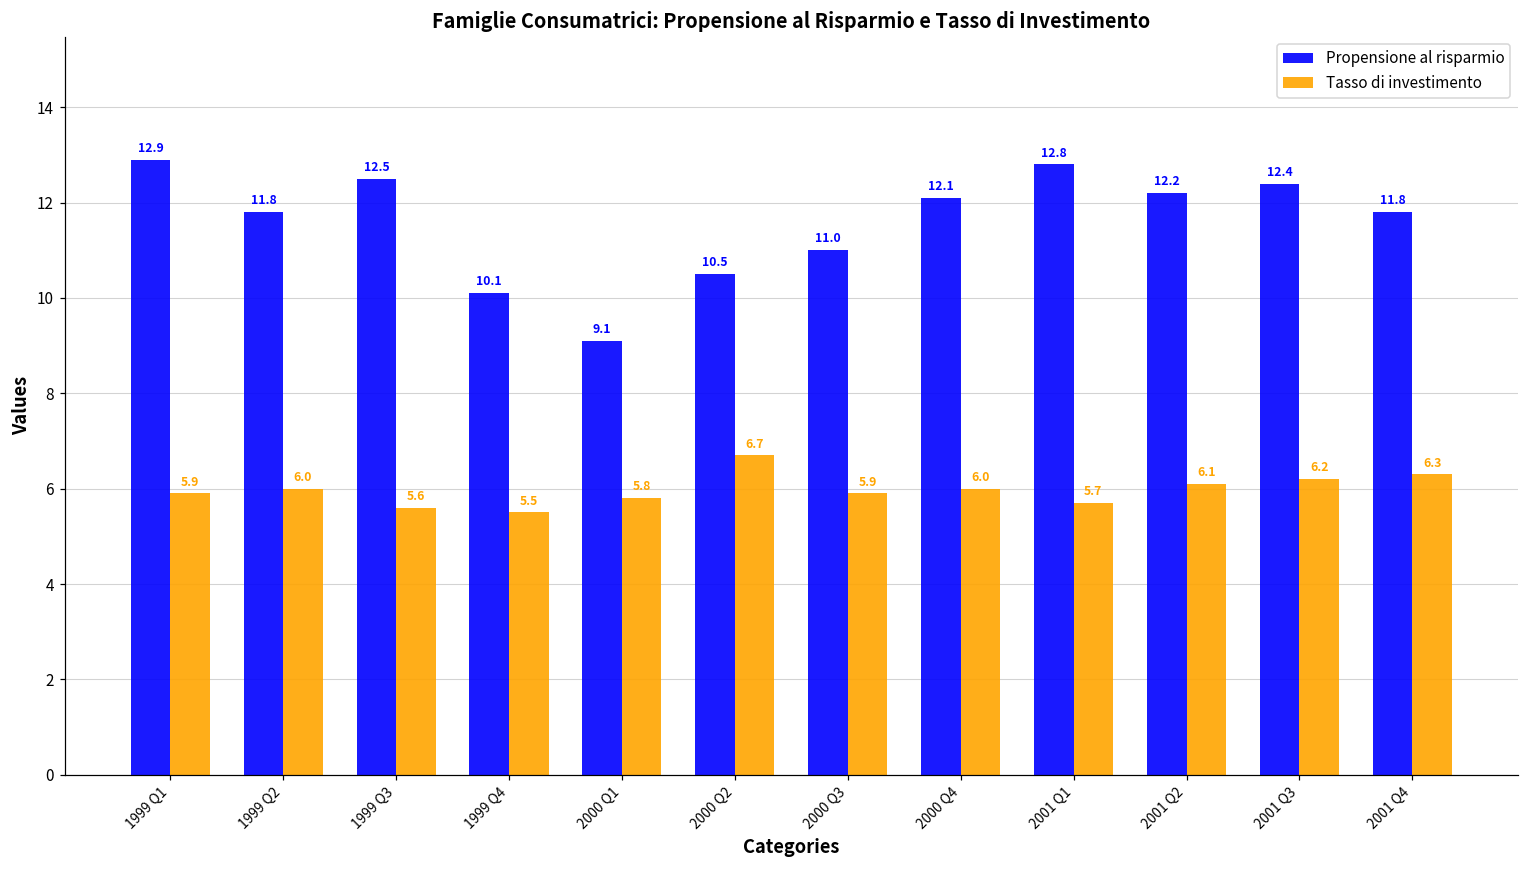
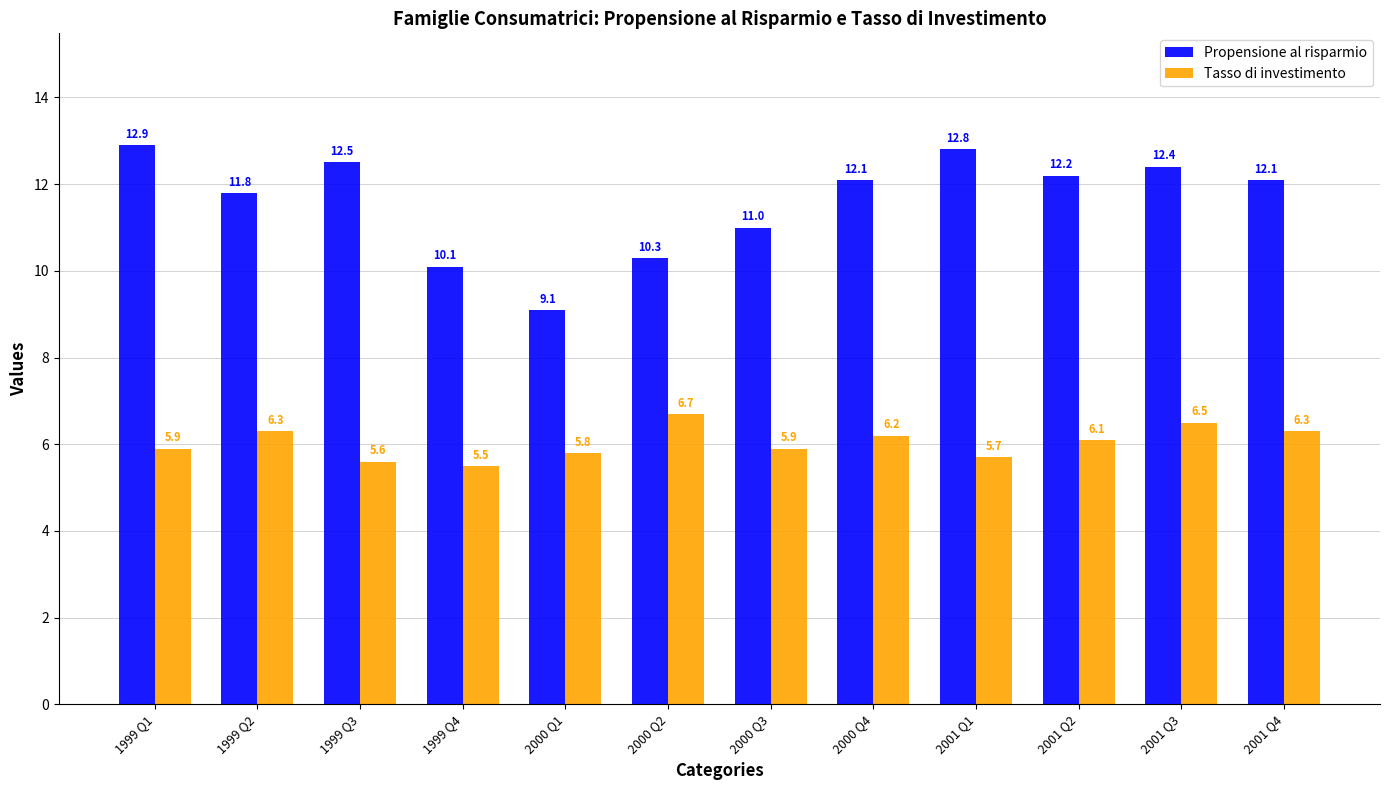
Tasso di investimento, 1999 Q2: 6.0 -> 6.3
Propensione al risparmio, 2000 Q2: 10.5 -> 10.3
Tasso di investimento, 2000 Q4: 6.0 -> 6.2
Tasso di investimento, 2001 Q3: 6.2 -> 6.5
Propensione al risparmio, 2001 Q4: 11.8 -> 12.1
